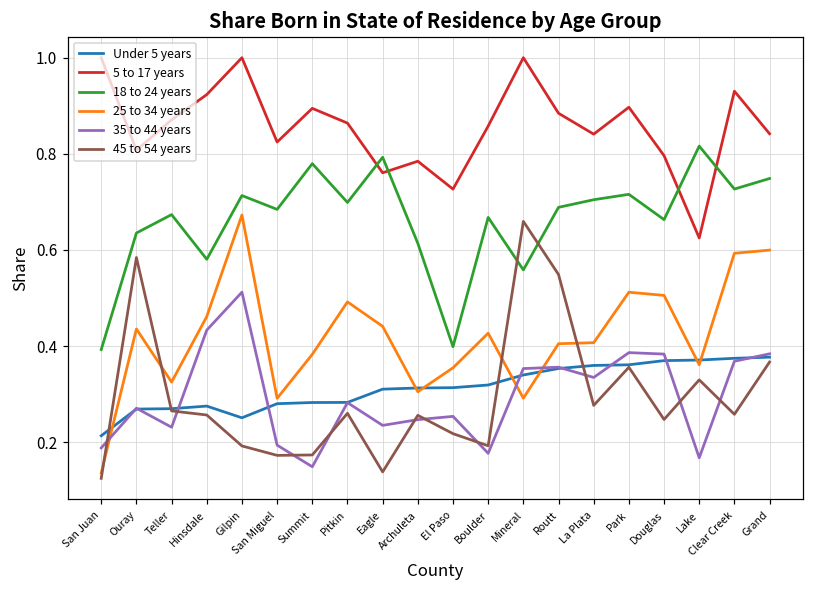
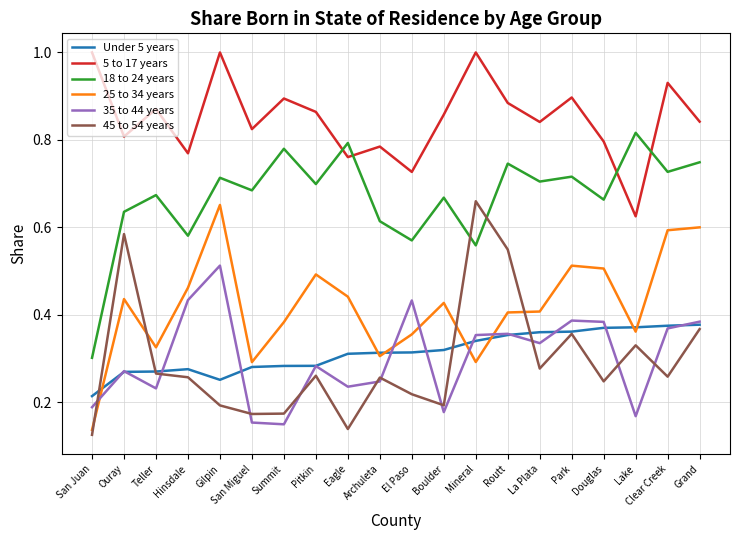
18 to 24 years, San Juan: 0.39 -> 0.30
5 to 17 years, Hinsdale: 0.92 -> 0.77
25 to 34 years, Gilpin: 0.67 -> 0.65
35 to 44 years, San Miguel: 0.19 -> 0.15
18 to 24 years, El Paso: 0.40 -> 0.57
35 to 44 years, El Paso: 0.25 -> 0.43
18 to 24 years, Routt: 0.69 -> 0.75
